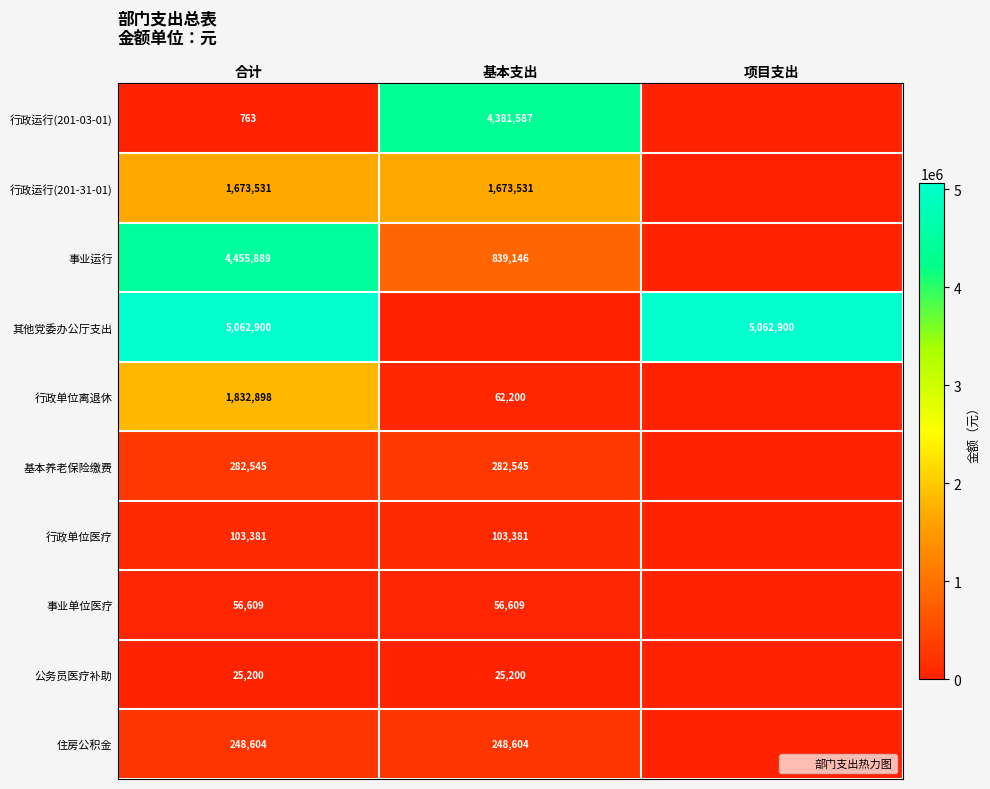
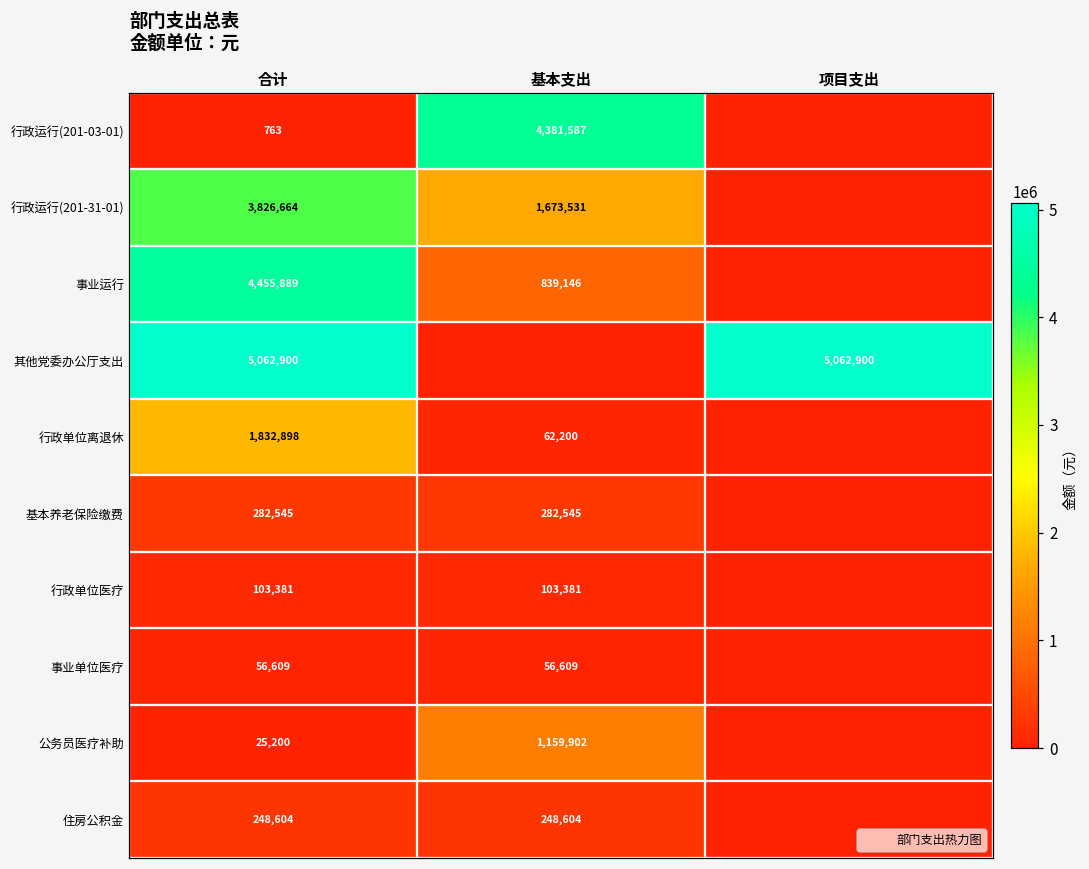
行政运行(201-31-01), 合计: 1,673,531 -> 3,826,664
公务员医疗补助, 基本支出: 25,200 -> 1,159,902
